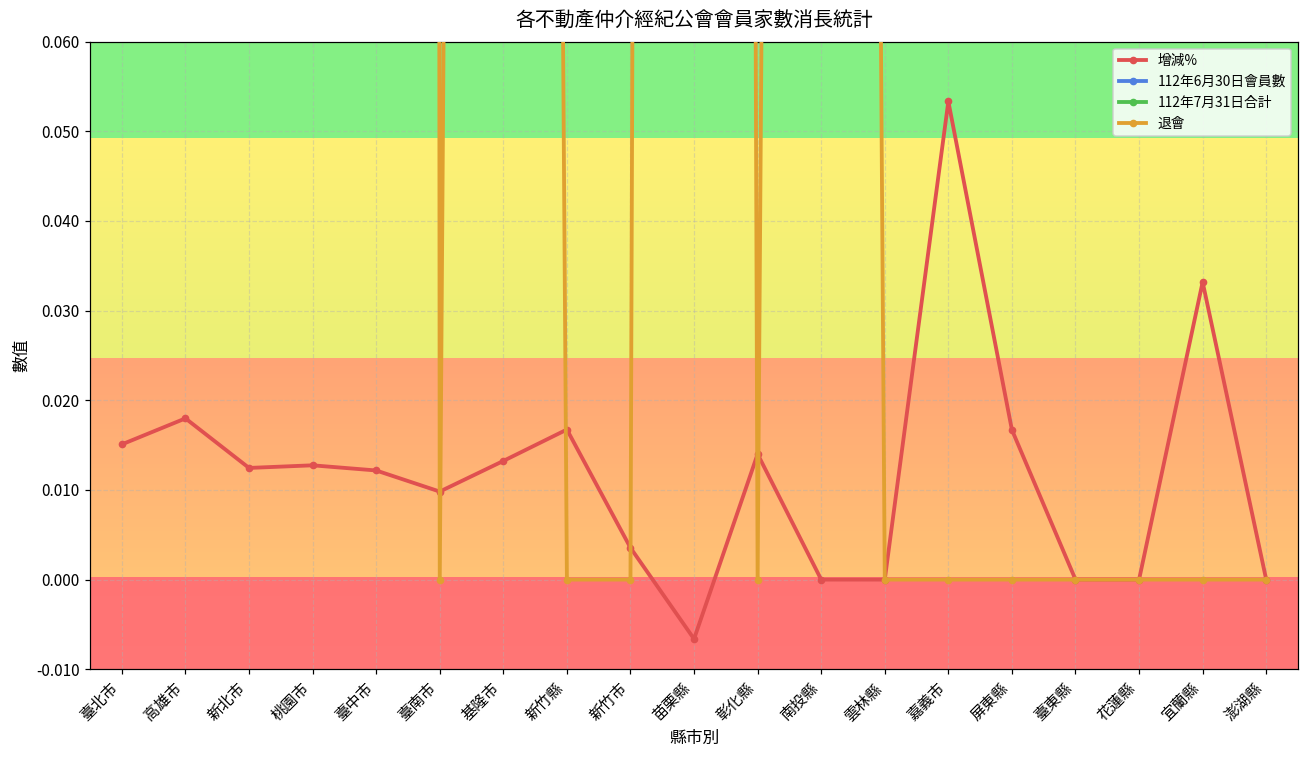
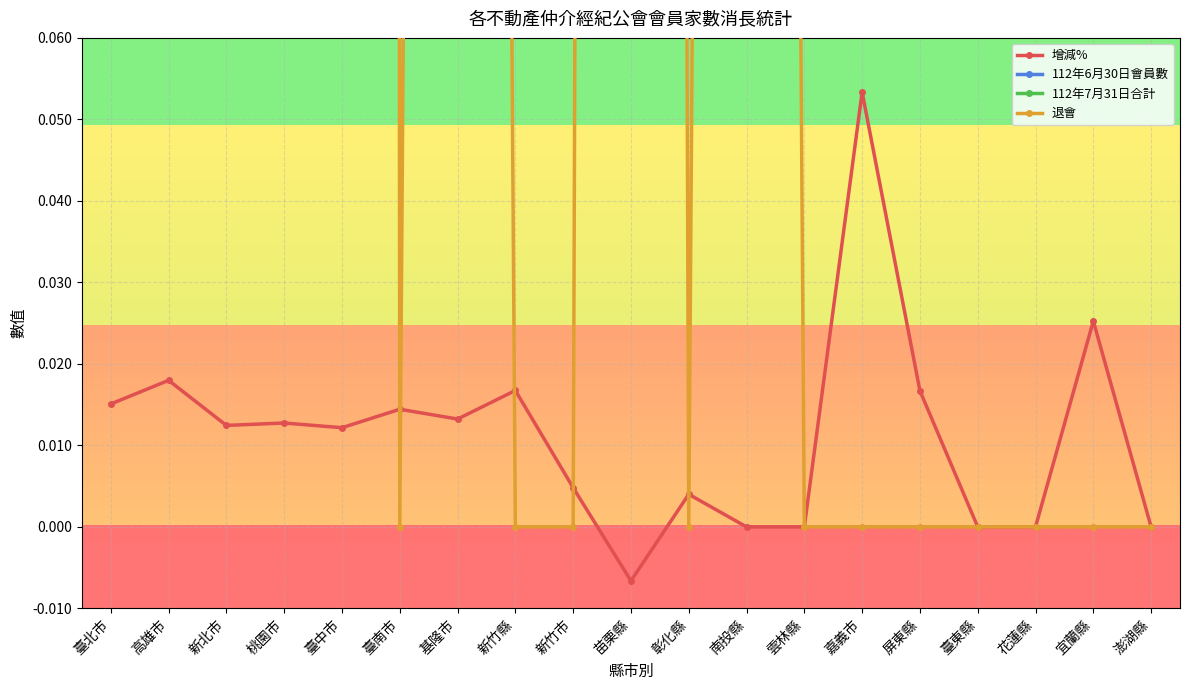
增減%, 臺南市: 0.010 -> 0.014
增減%, 新竹市: 0.004 -> 0.005
增減%, 彰化縣: 0.014 -> 0.004
增減%, 宜蘭縣: 0.033 -> 0.025
